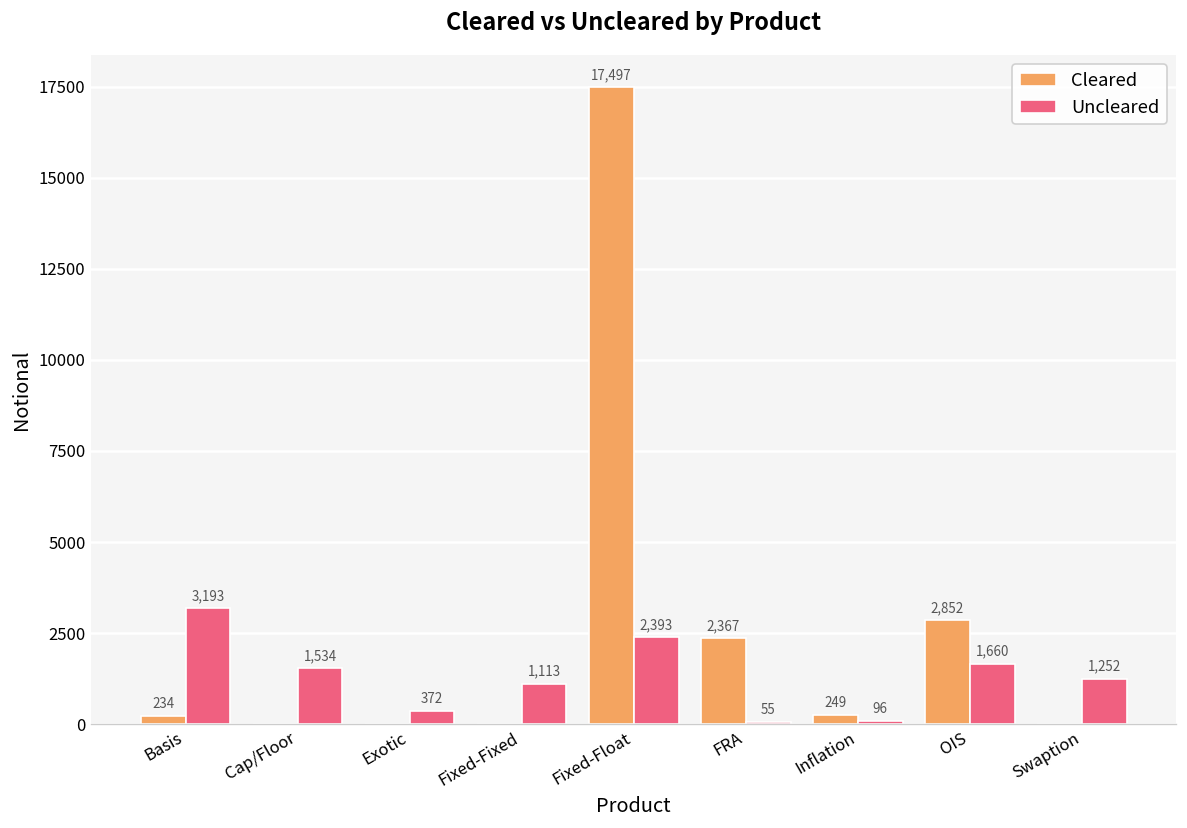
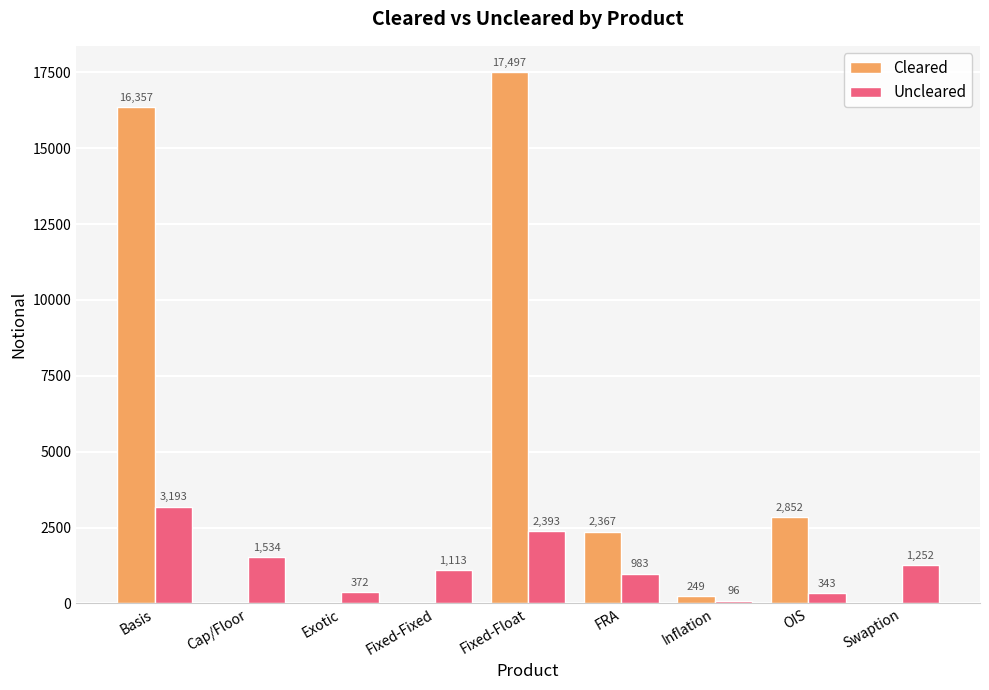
Cleared, Basis: 234 -> 16,357
Uncleared, FRA: 55 -> 983
Uncleared, OIS: 1,660 -> 343
